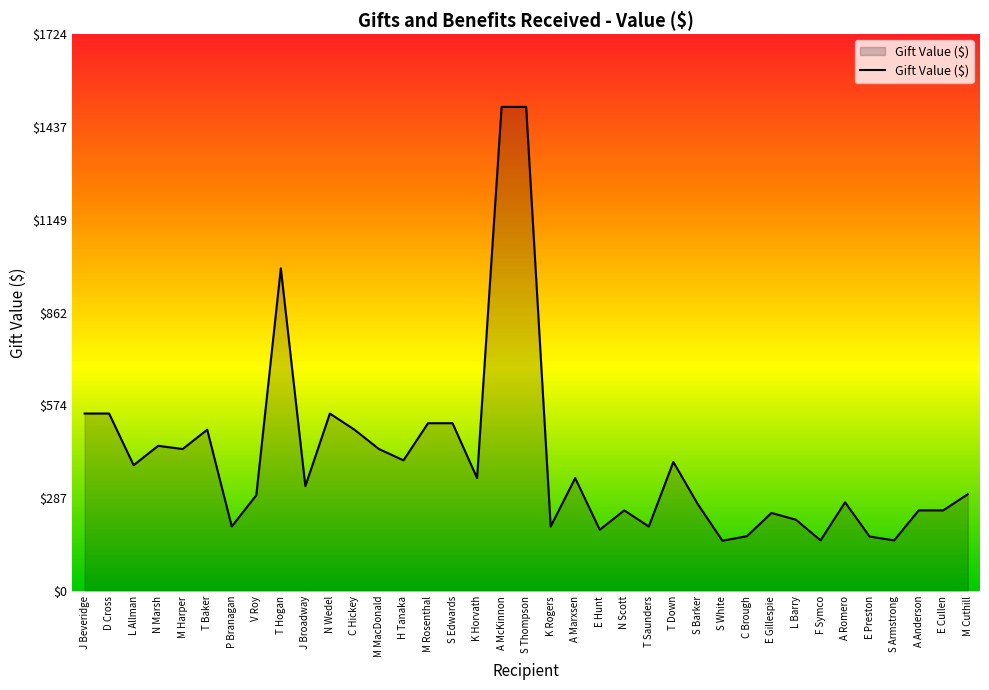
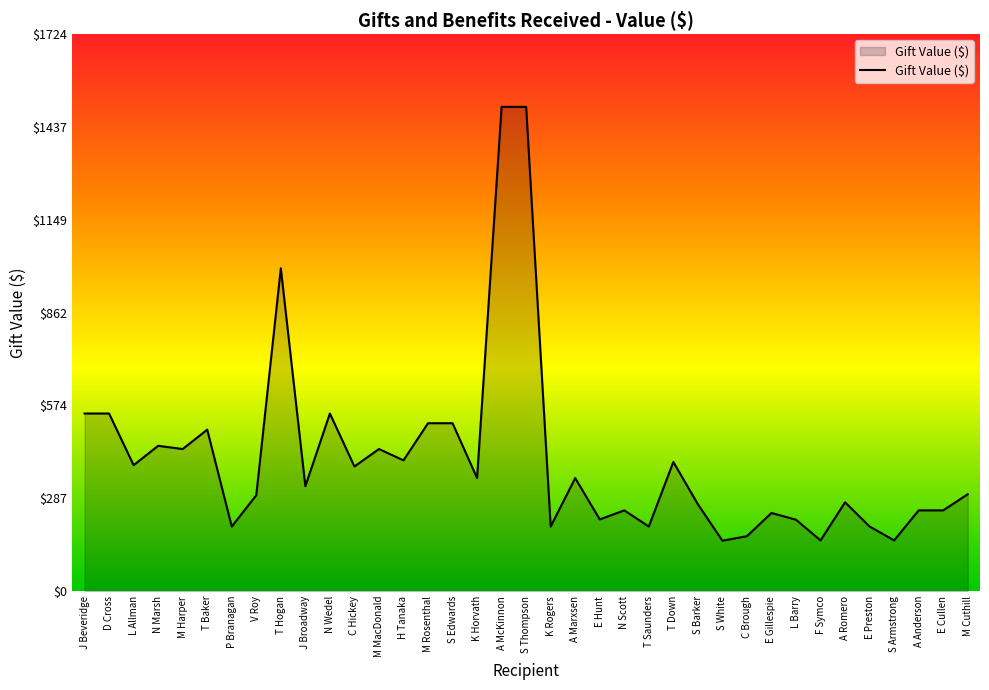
C Hickey: $500 -> $390
E Hunt: $190 -> $220
E Preston: $170 -> $200
